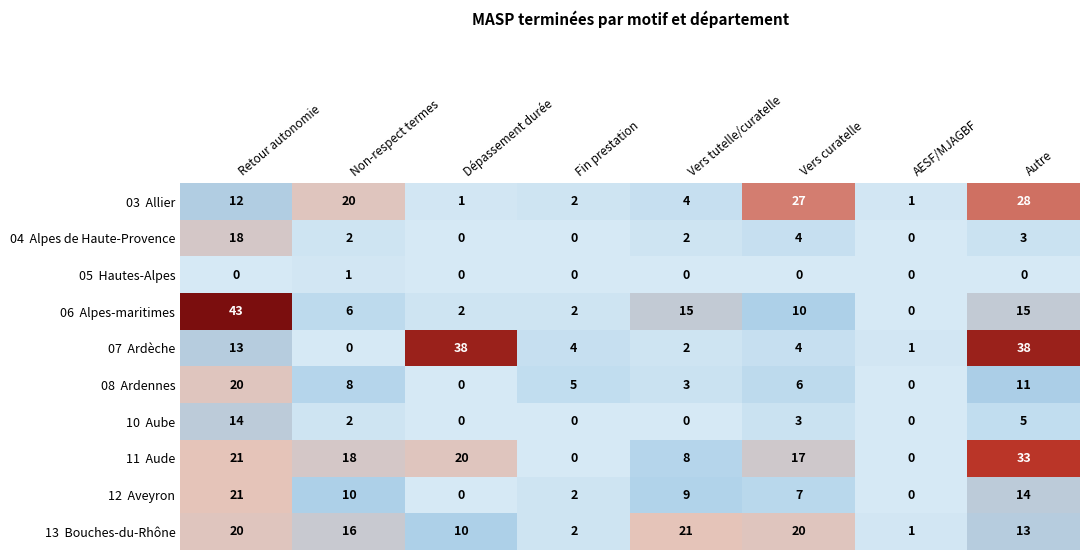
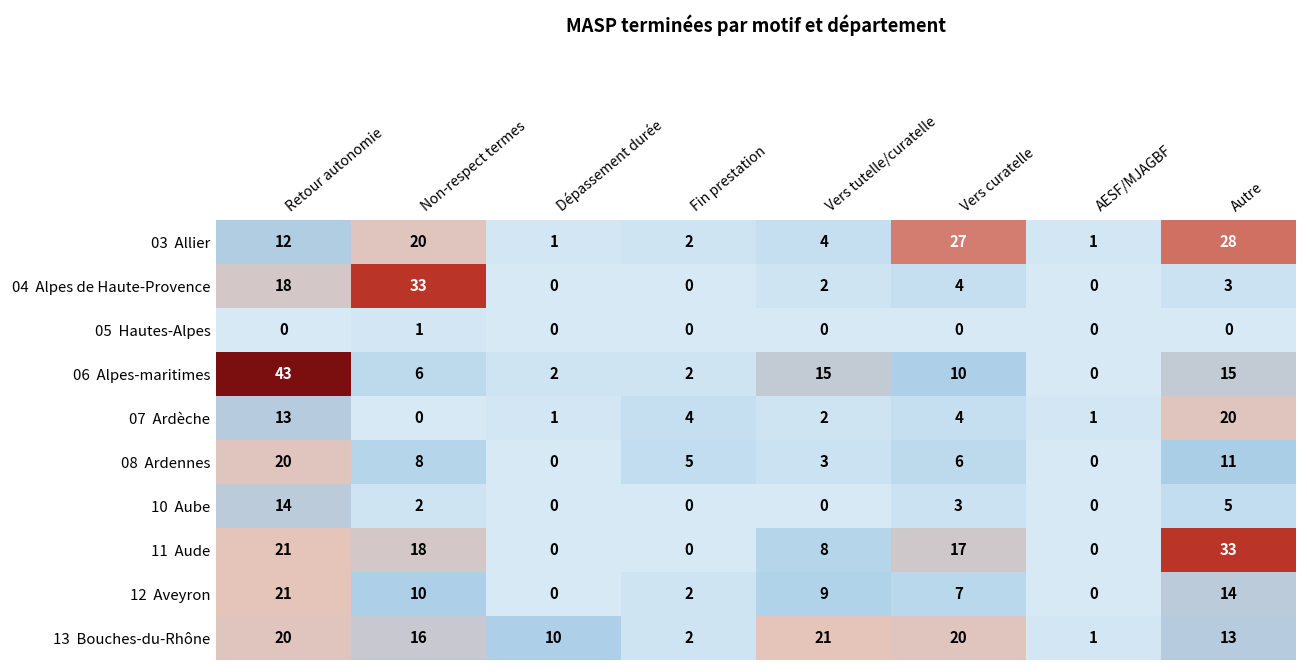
04 Alpes de Haute-Provence, Non-respect termes: 2 -> 33
07 Ardèche, Dépassement durée: 38 -> 1
07 Ardèche, Autre: 38 -> 20
11 Aude, Dépassement durée: 20 -> 0
